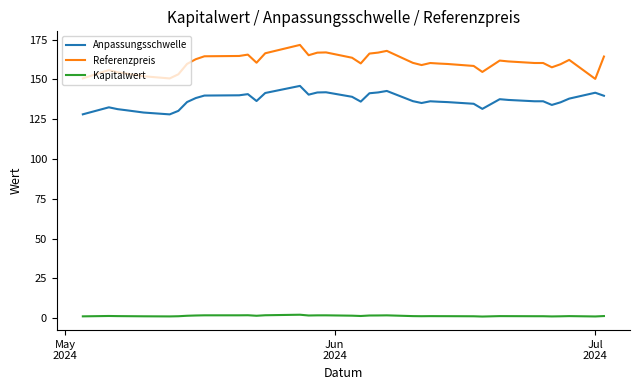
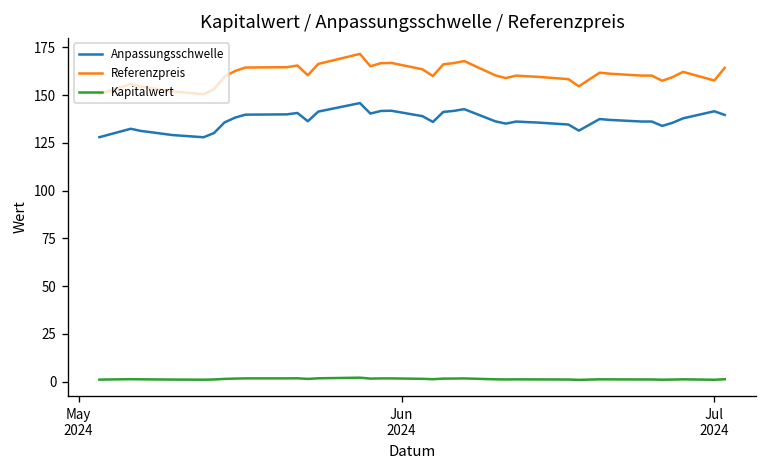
Referenzpreis, Jul 2024: 150 -> 158
